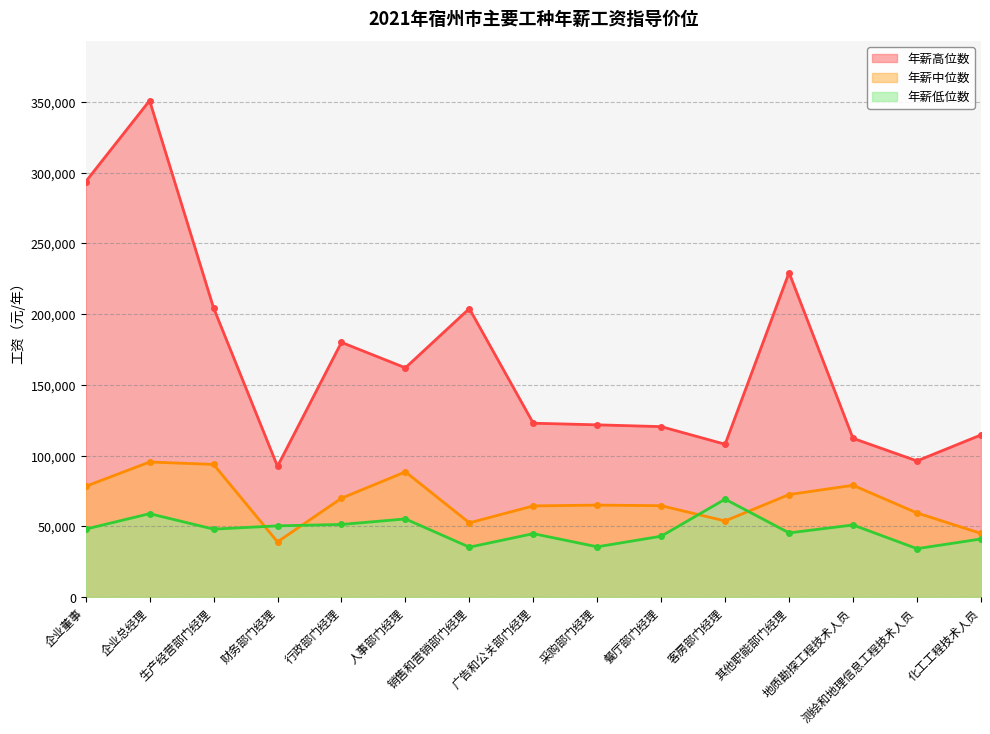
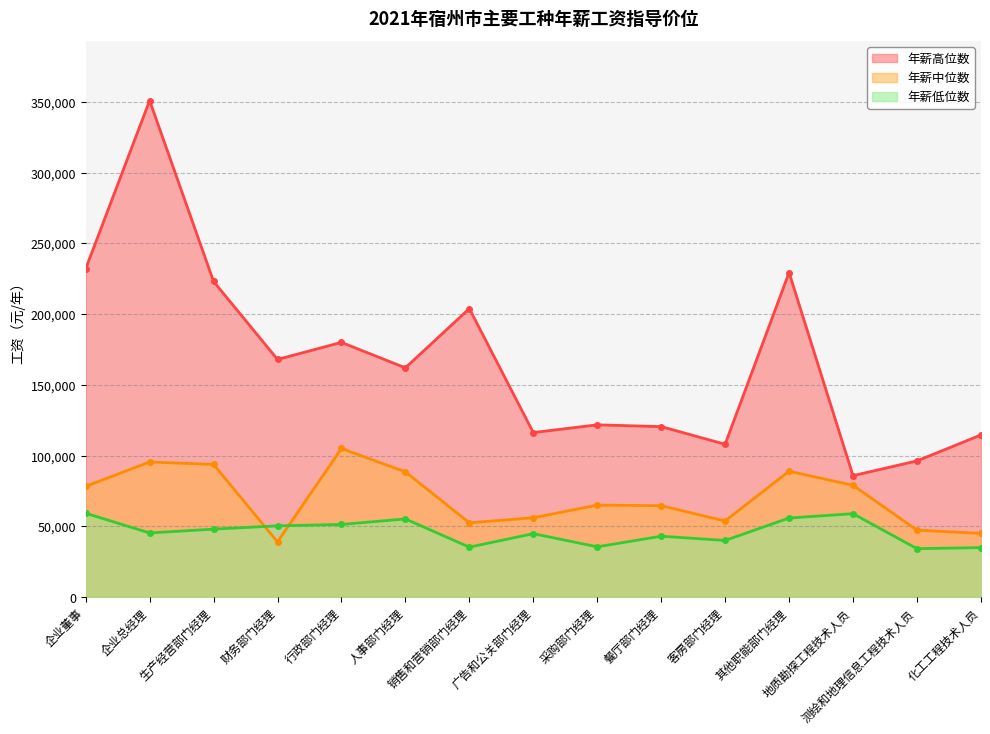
年薪高位数, 企业董事: 294,000 -> 232,000
年薪低位数, 企业董事: 48,000 -> 59,000
年薪低位数, 企业总经理: 59,000 -> 45,000
年薪高位数, 生产经营部门经理: 204,000 -> 223,000
年薪高位数, 财务部门经理: 92,000 -> 168,000
年薪中位数, 行政部门经理: 70,000 -> 105,000
年薪高位数, 广告和公关部门经理: 123,000 -> 116,000
年薪中位数, 广告和公关部门经理: 64,000 -> 56,000
年薪低位数, 客房部门经理: 69,000 -> 40,000
年薪中位数, 其他职能部门经理: 72,000 -> 89,000
年薪低位数, 其他职能部门经理: 45,000 -> 56,000
年薪高位数, 地质勘探工程技术人员: 112,000 -> 86,000
年薪低位数, 地质勘探工程技术人员: 51,000 -> 59,000
年薪中位数, 测绘和地理信息工程技术人员: 59,000 -> 47,000
年薪低位数, 化工工程技术人员: 41,000 -> 35,000
